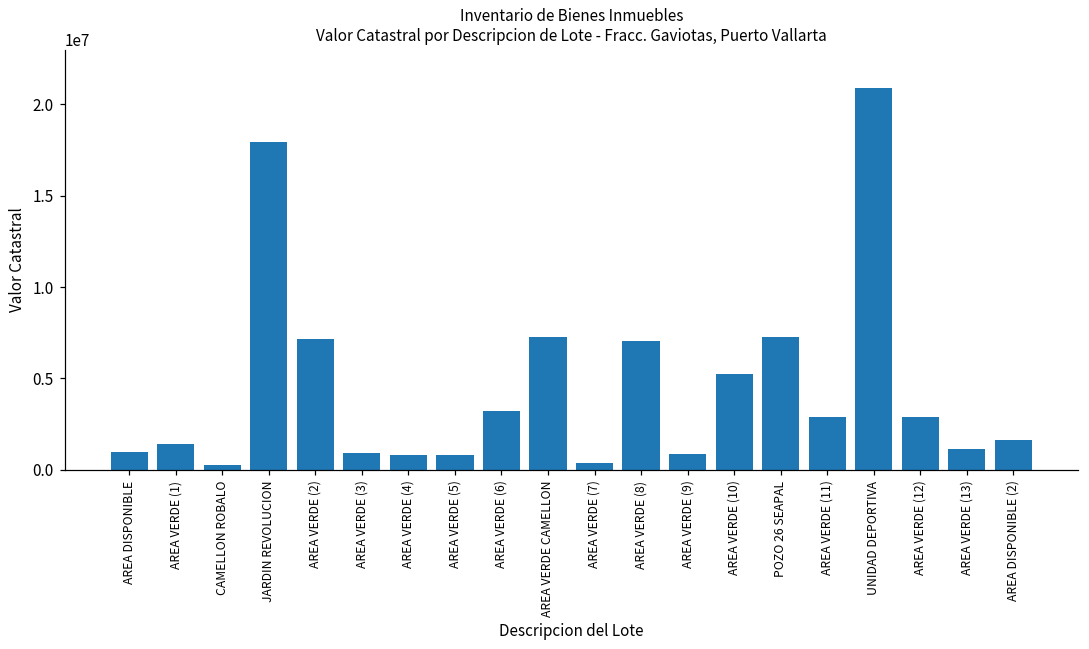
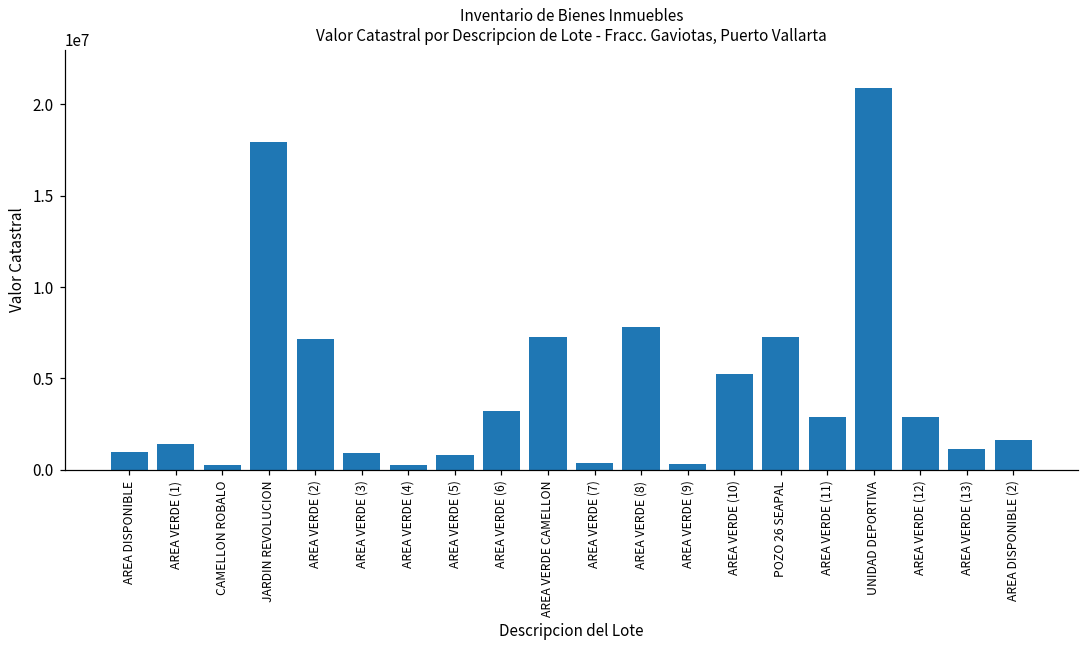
AREA VERDE (4): 800000 -> 300000
AREA VERDE (8): 7000000 -> 7800000
AREA VERDE (9): 900000 -> 300000
